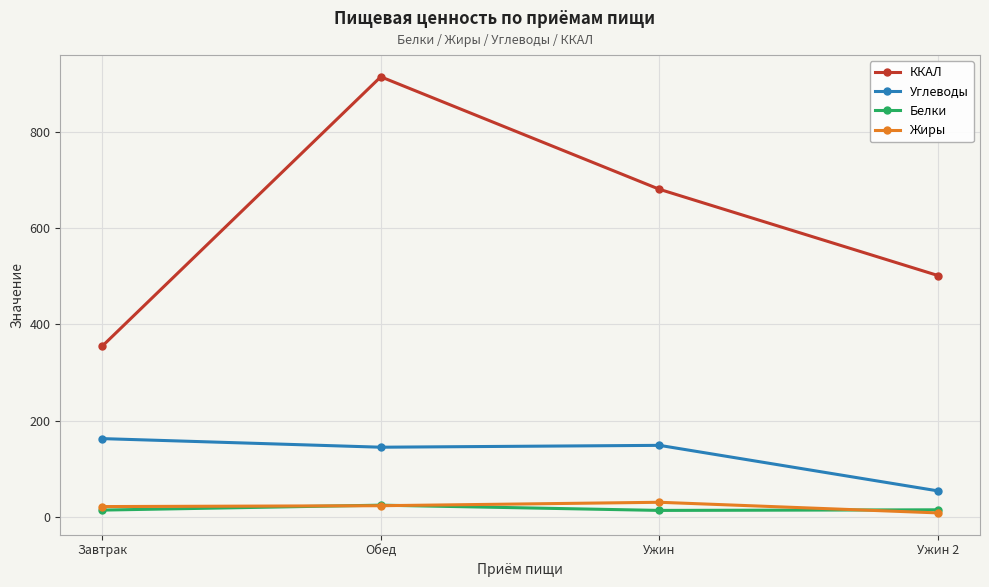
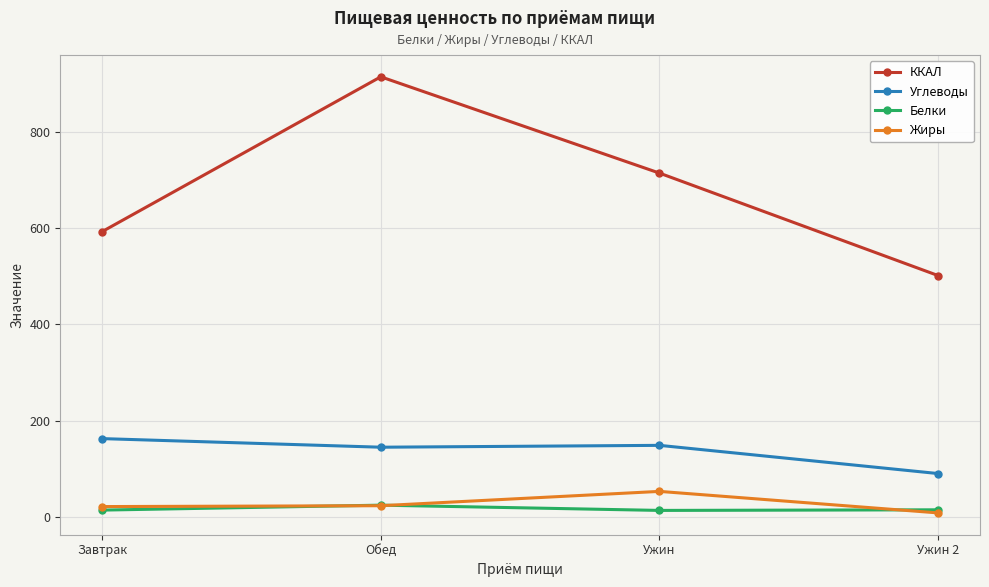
ККАЛ, Завтрак: 350 -> 590
ККАЛ, Ужин: 680 -> 710
Жиры, Ужин: 30 -> 50
Углеводы, Ужин 2: 50 -> 90
